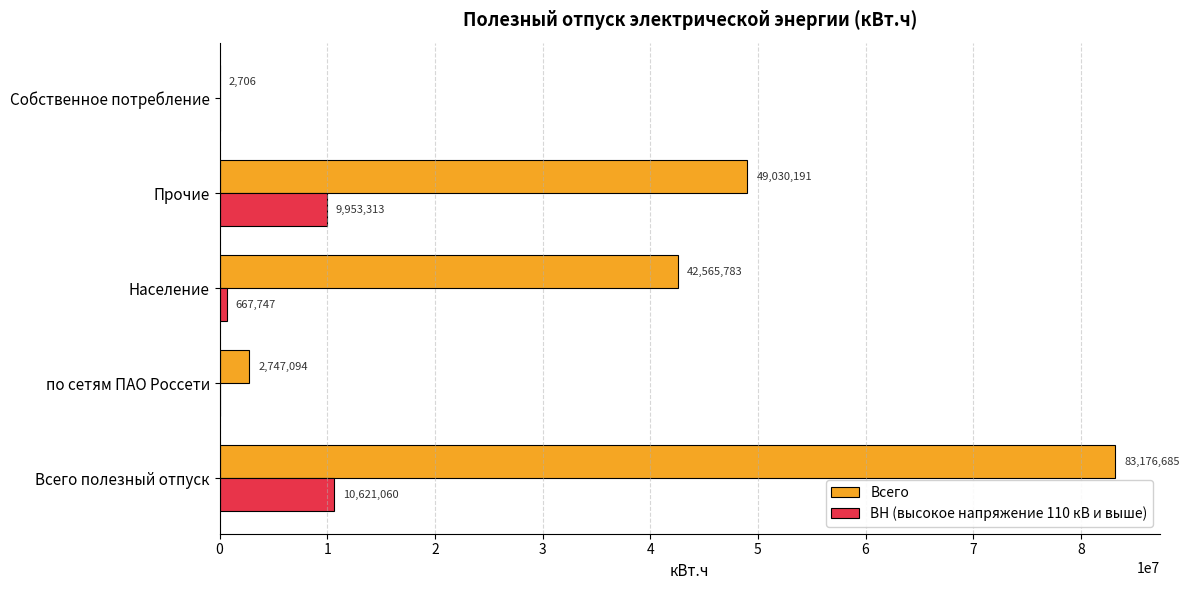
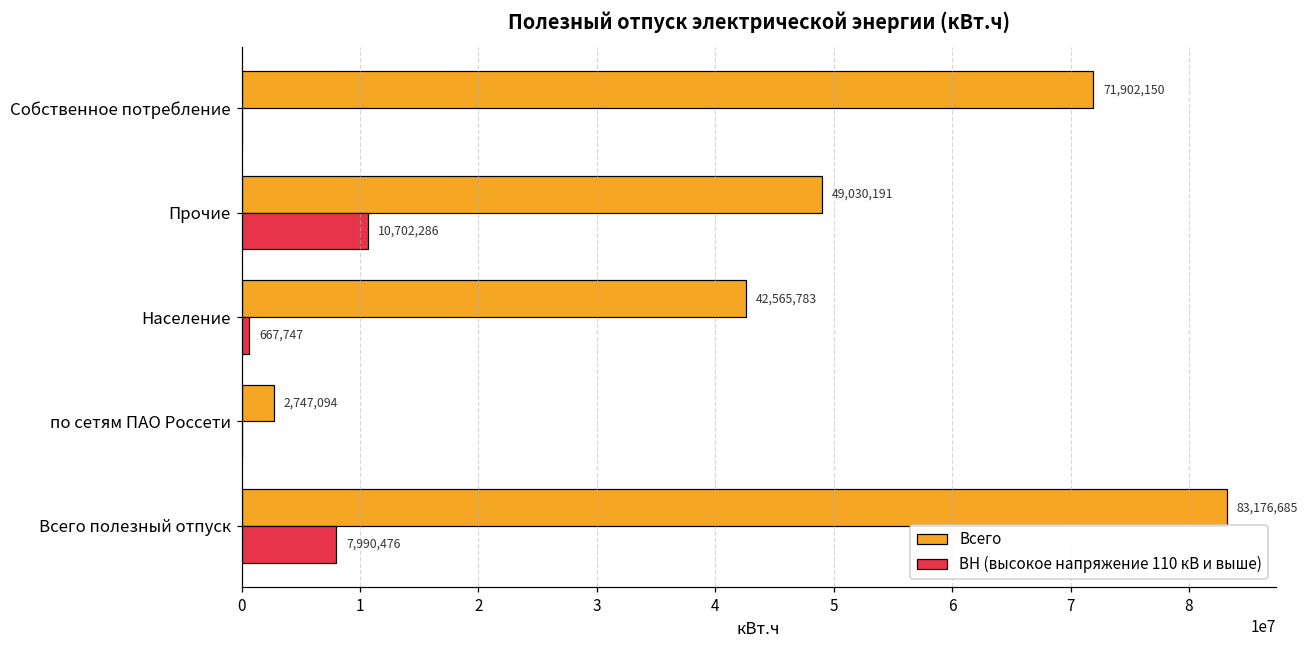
Всего, Собственное потребление: 2,706 -> 71,902,150
ВН (высокое напряжение 110 кВ и выше), Прочие: 9,953,313 -> 10,702,286
ВН (высокое напряжение 110 кВ и выше), Всего полезный отпуск: 10,621,060 -> 7,990,476
